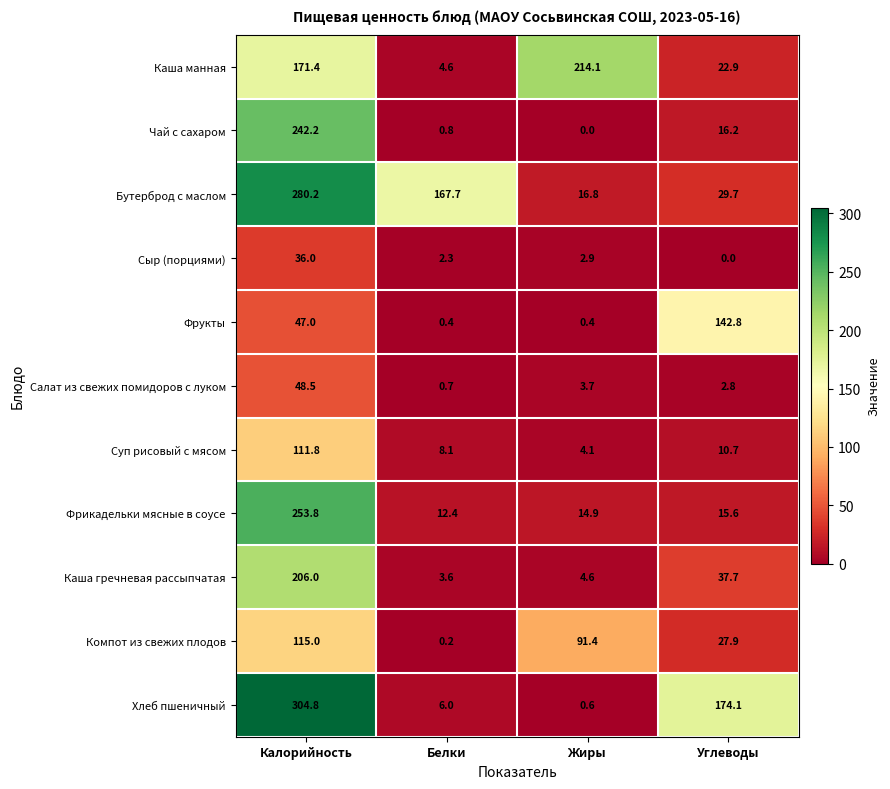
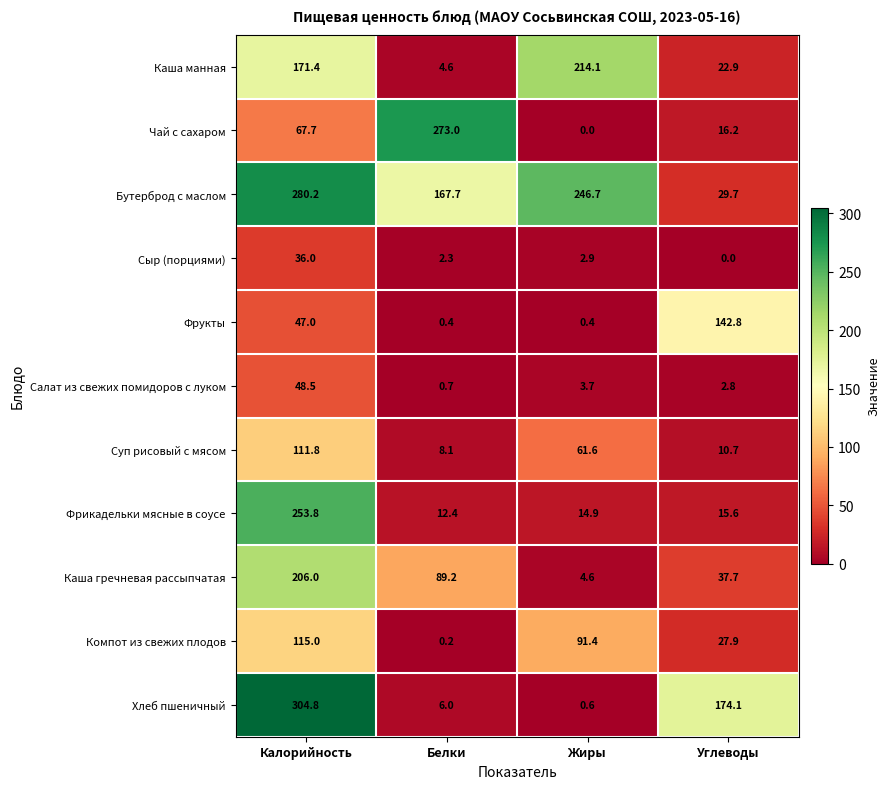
Чай с сахаром, Калорийность: 242.2 -> 67.7
Чай с сахаром, Белки: 0.8 -> 273.0
Бутерброд с маслом, Жиры: 16.8 -> 246.7
Суп рисовый с мясом, Жиры: 4.1 -> 61.6
Каша гречневая рассыпчатая, Белки: 3.6 -> 89.2
